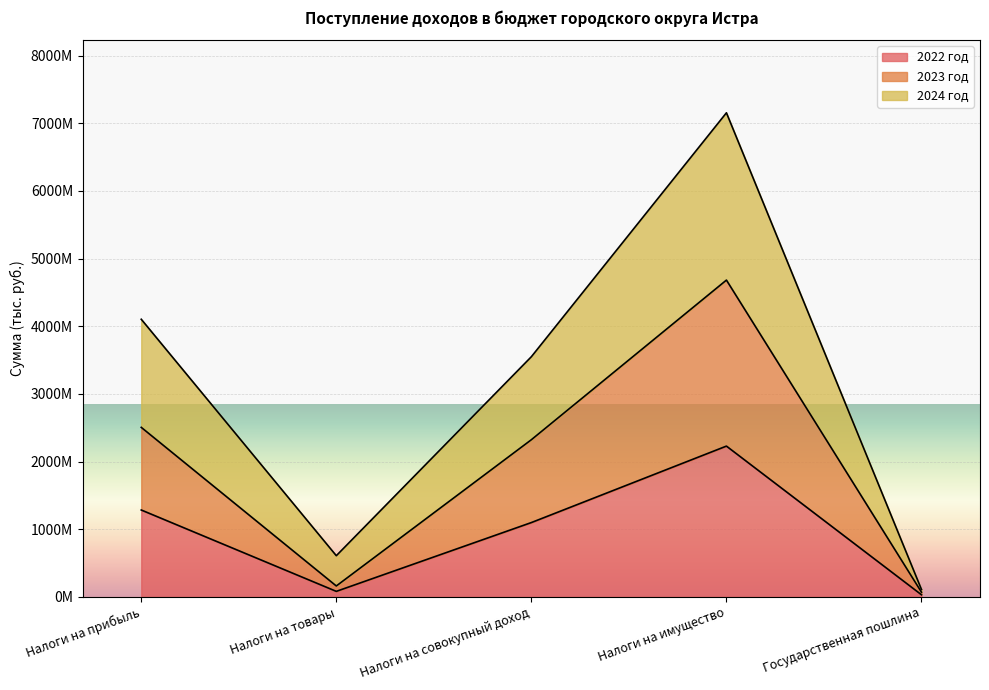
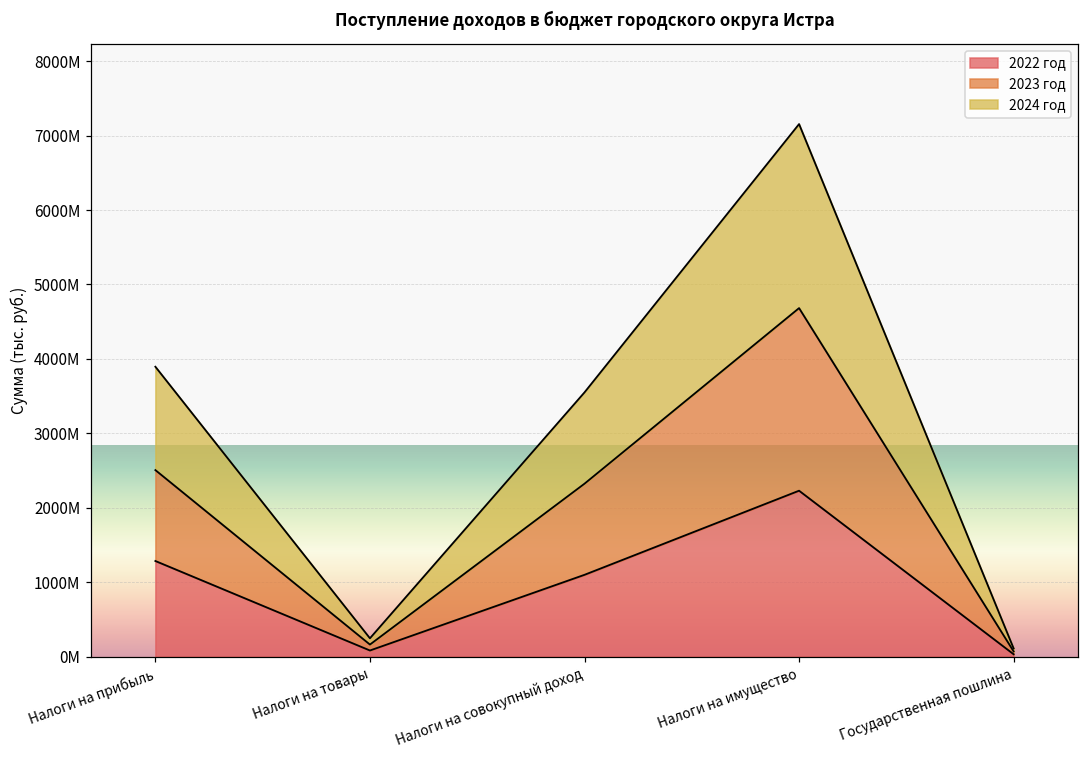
2024 год, Налоги на прибыль: 1600000000 -> 1400000000
2024 год, Налоги на товары: 400000000 -> 100000000
